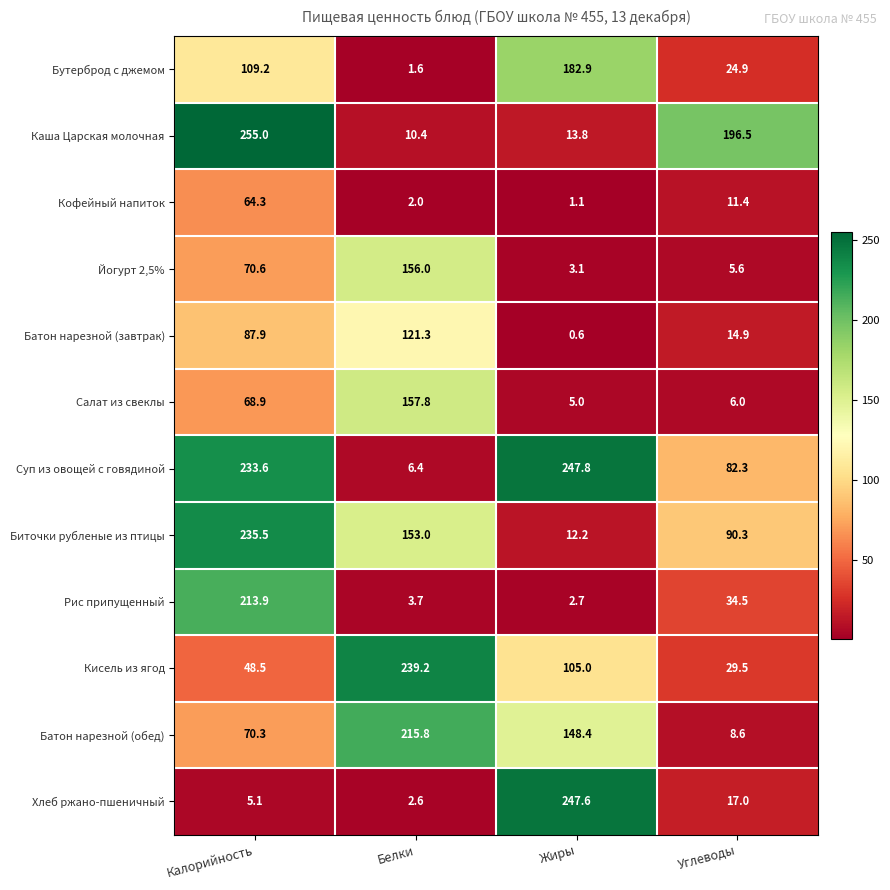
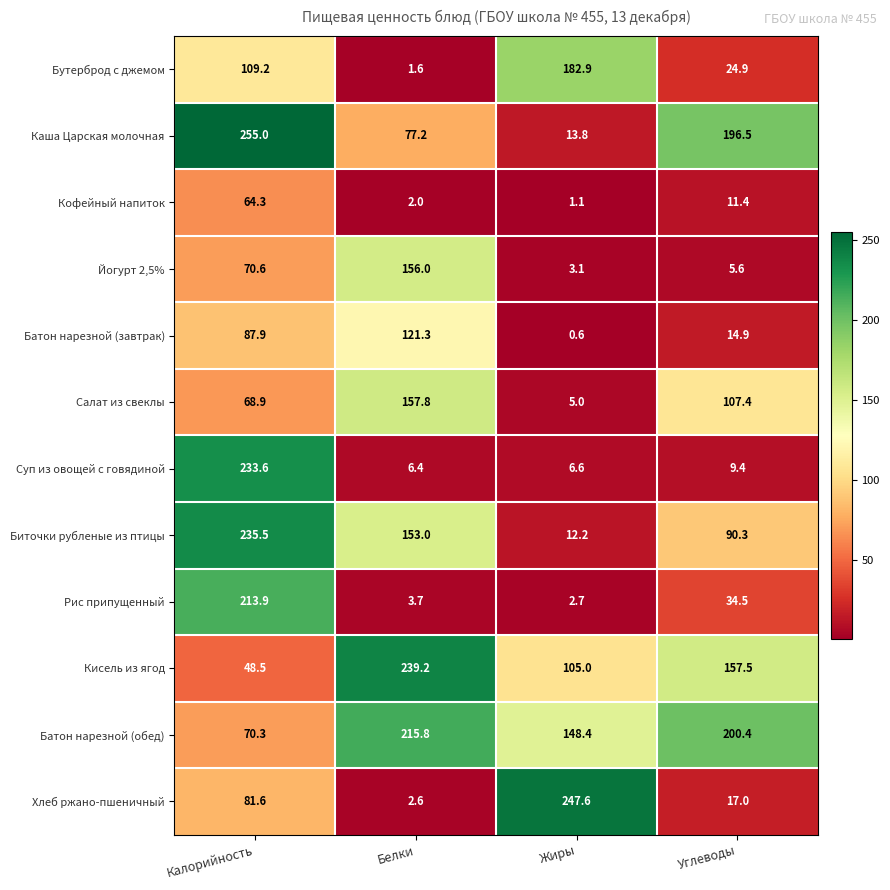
Каша Царская молочная, Белки: 10.4 -> 77.2
Салат из свеклы, Углеводы: 6.0 -> 107.4
Суп из овощей с говядиной, Жиры: 247.8 -> 6.6
Суп из овощей с говядиной, Углеводы: 82.3 -> 9.4
Кисель из ягод, Углеводы: 29.5 -> 157.5
Батон нарезной (обед), Углеводы: 8.6 -> 200.4
Хлеб ржано-пшеничный, Калорийность: 5.1 -> 81.6
